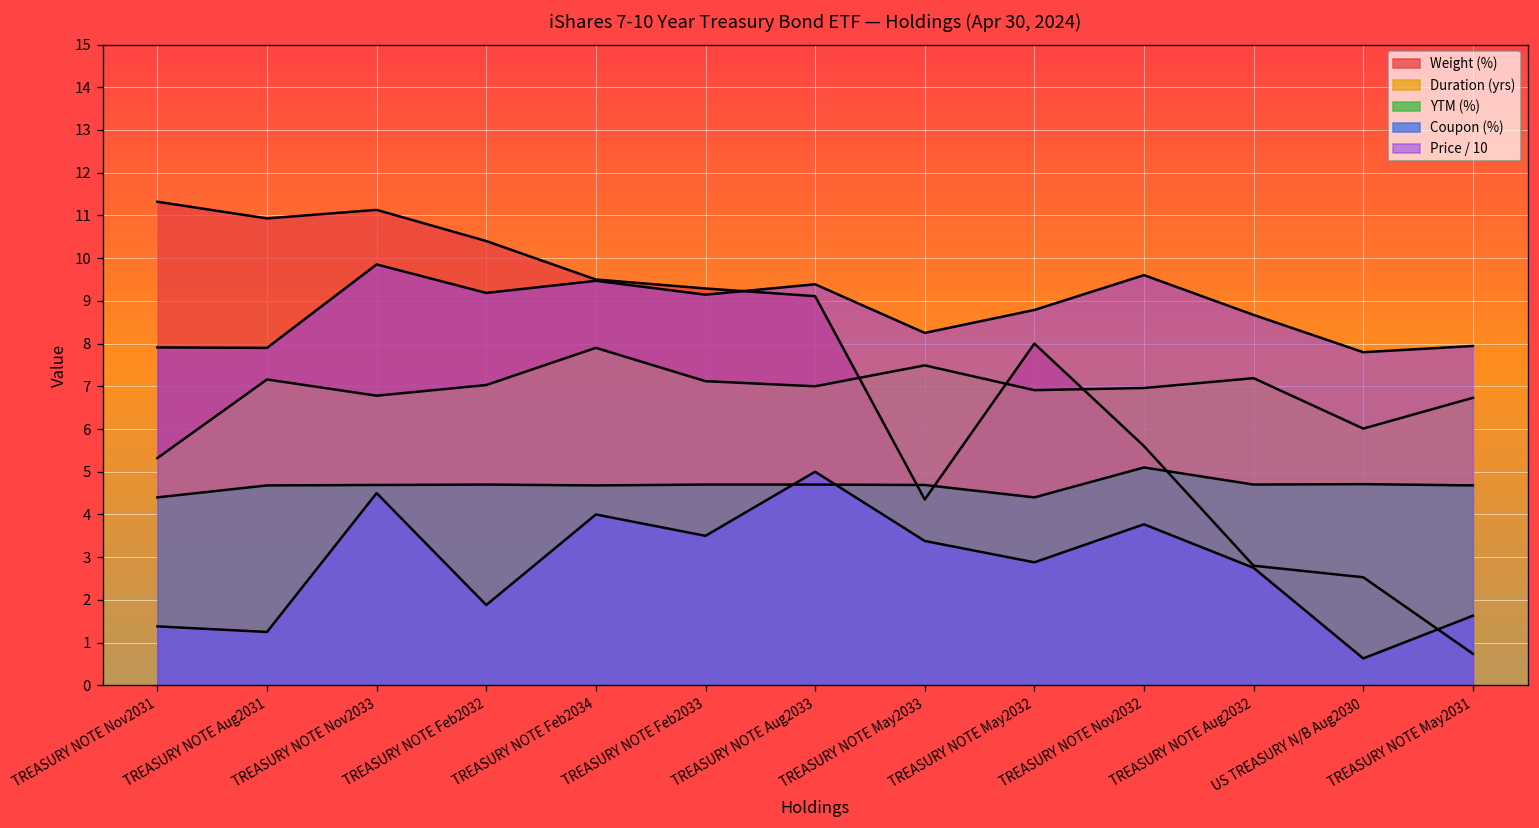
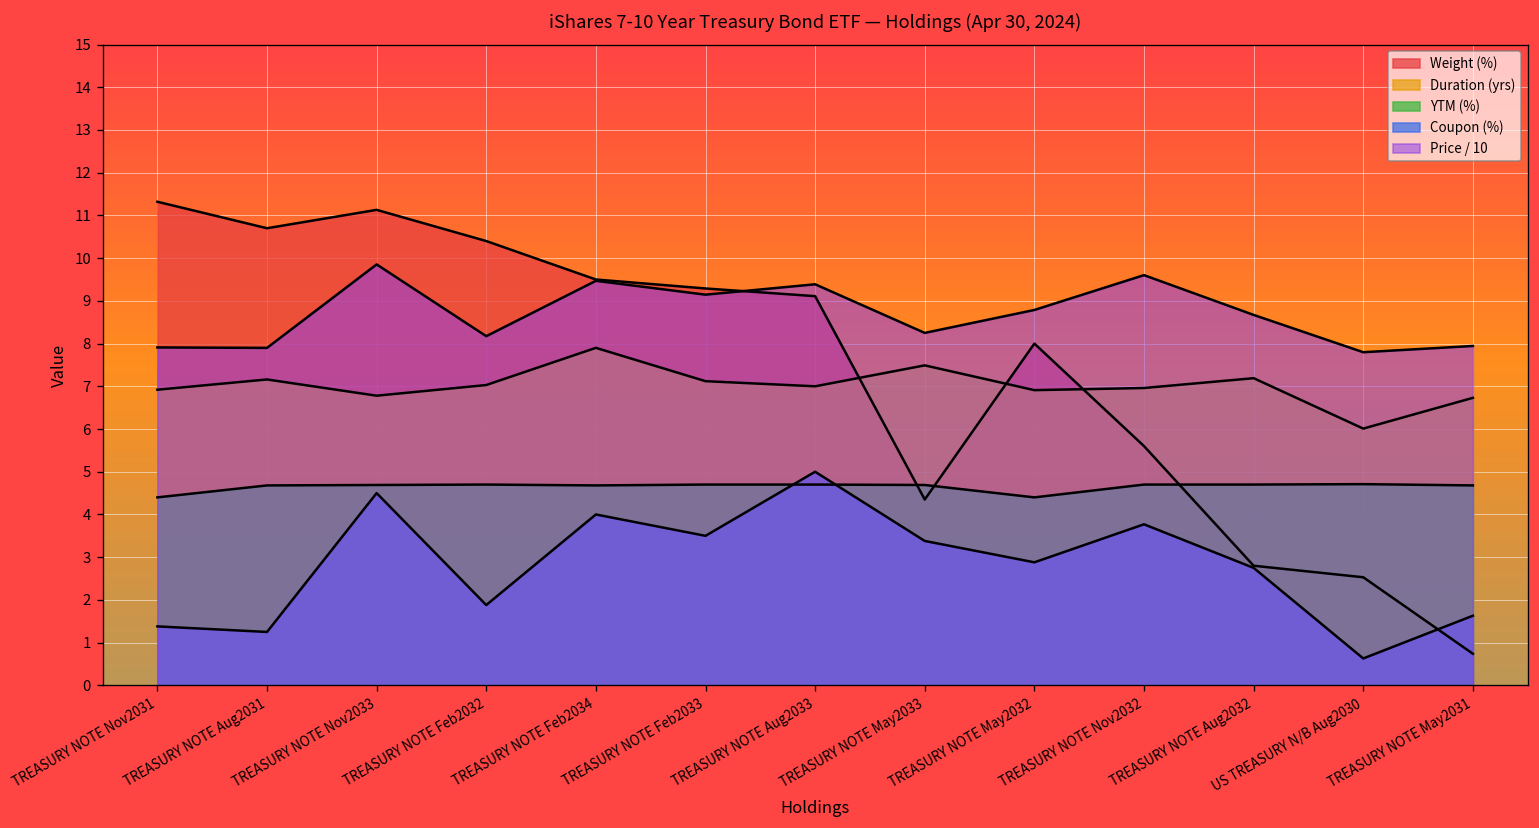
Duration (yrs), TREASURY NOTE Nov2031: 5.3 -> 6.9
Weight (%), TREASURY NOTE Aug2031: 10.9 -> 10.7
Price / 10, TREASURY NOTE Feb2032: 9.2 -> 8.2
YTM (%), TREASURY NOTE Nov2032: 5.1 -> 4.7
